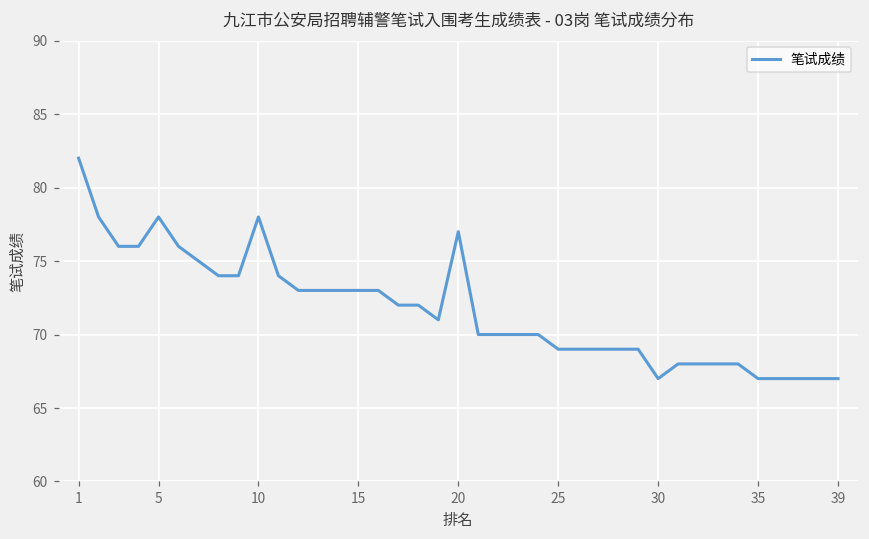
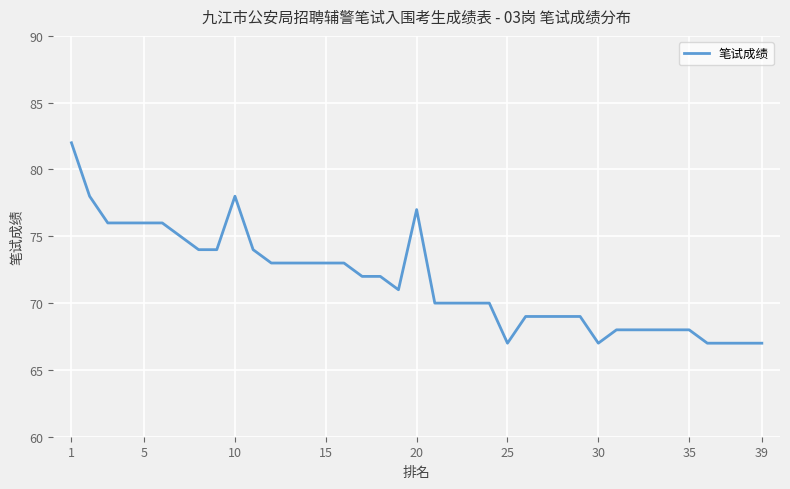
5: 78 -> 76
25: 69 -> 67
35: 67 -> 68
